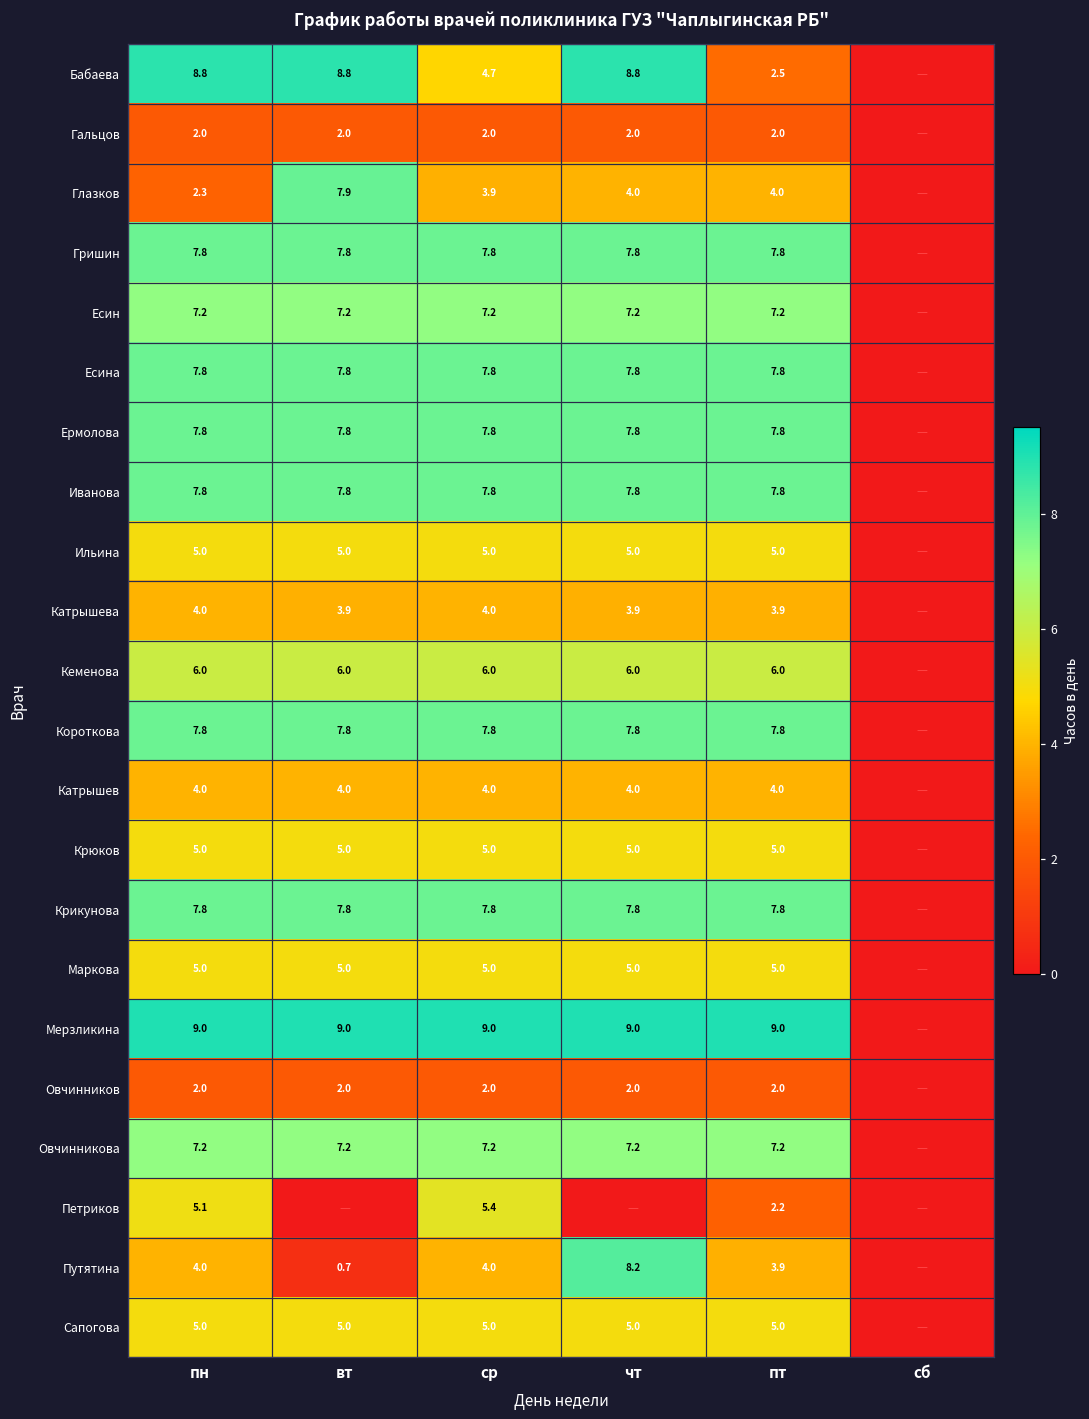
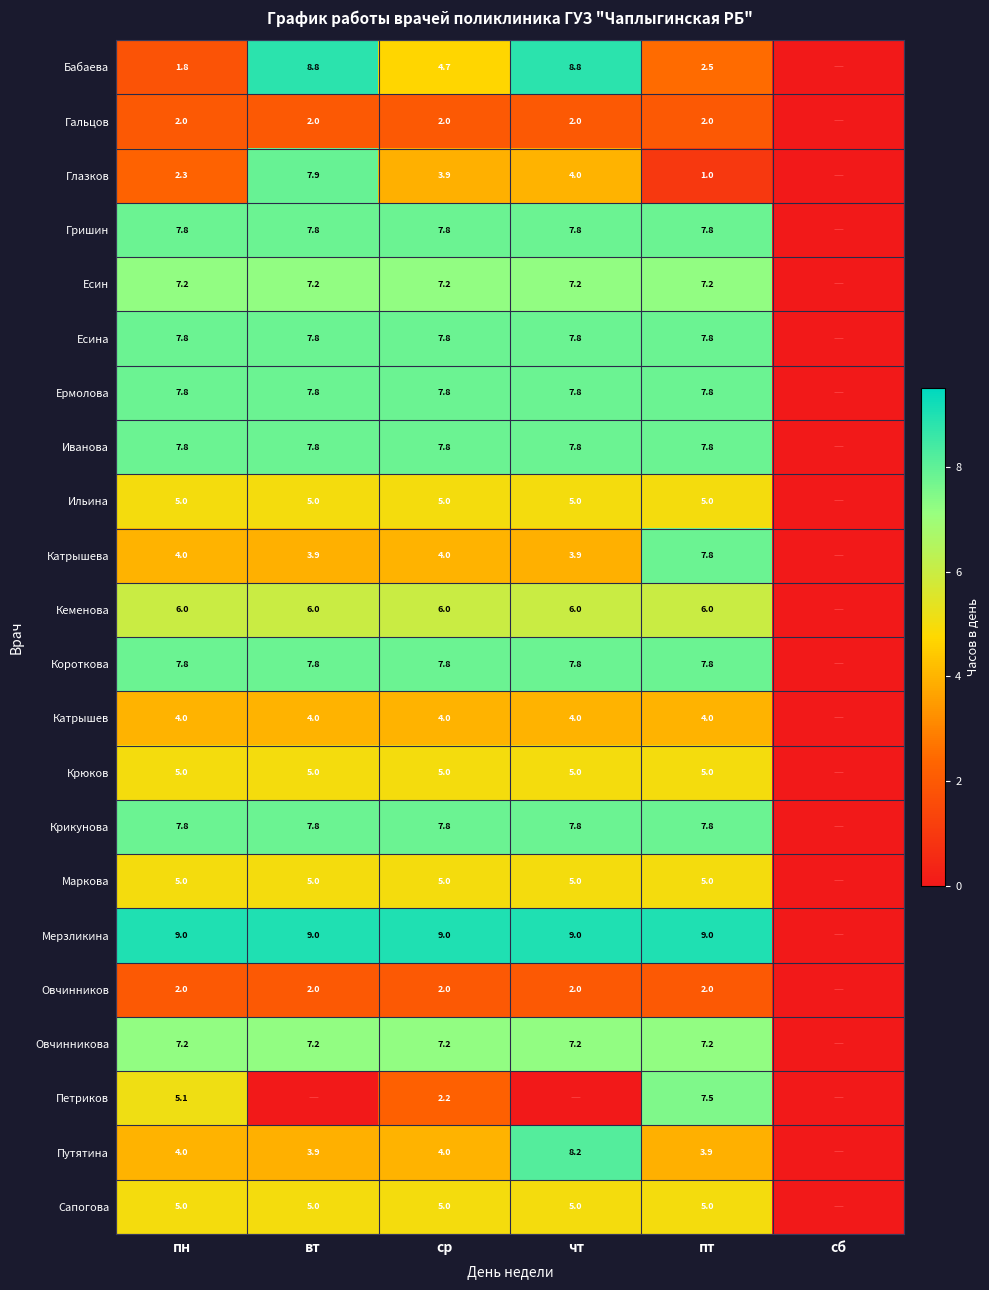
Бабаева, пн: 8.8 -> 1.8
Глазков, пт: 4.0 -> 1.0
Катрышева, пт: 3.9 -> 7.8
Петриков, ср: 5.4 -> 2.2
Петриков, пт: 2.2 -> 7.5
Путятина, вт: 0.7 -> 3.9
